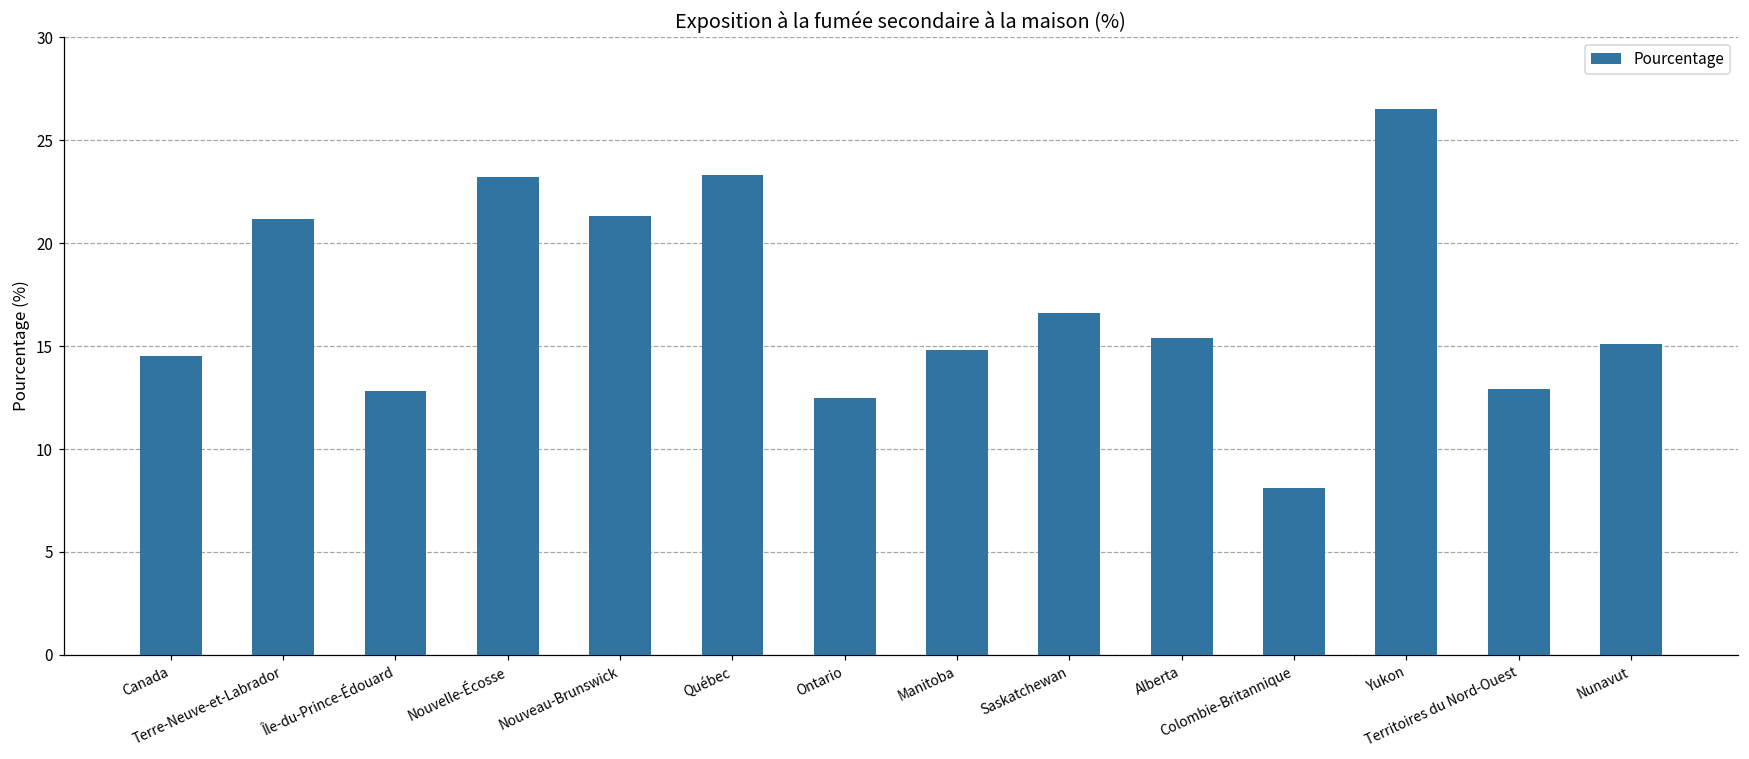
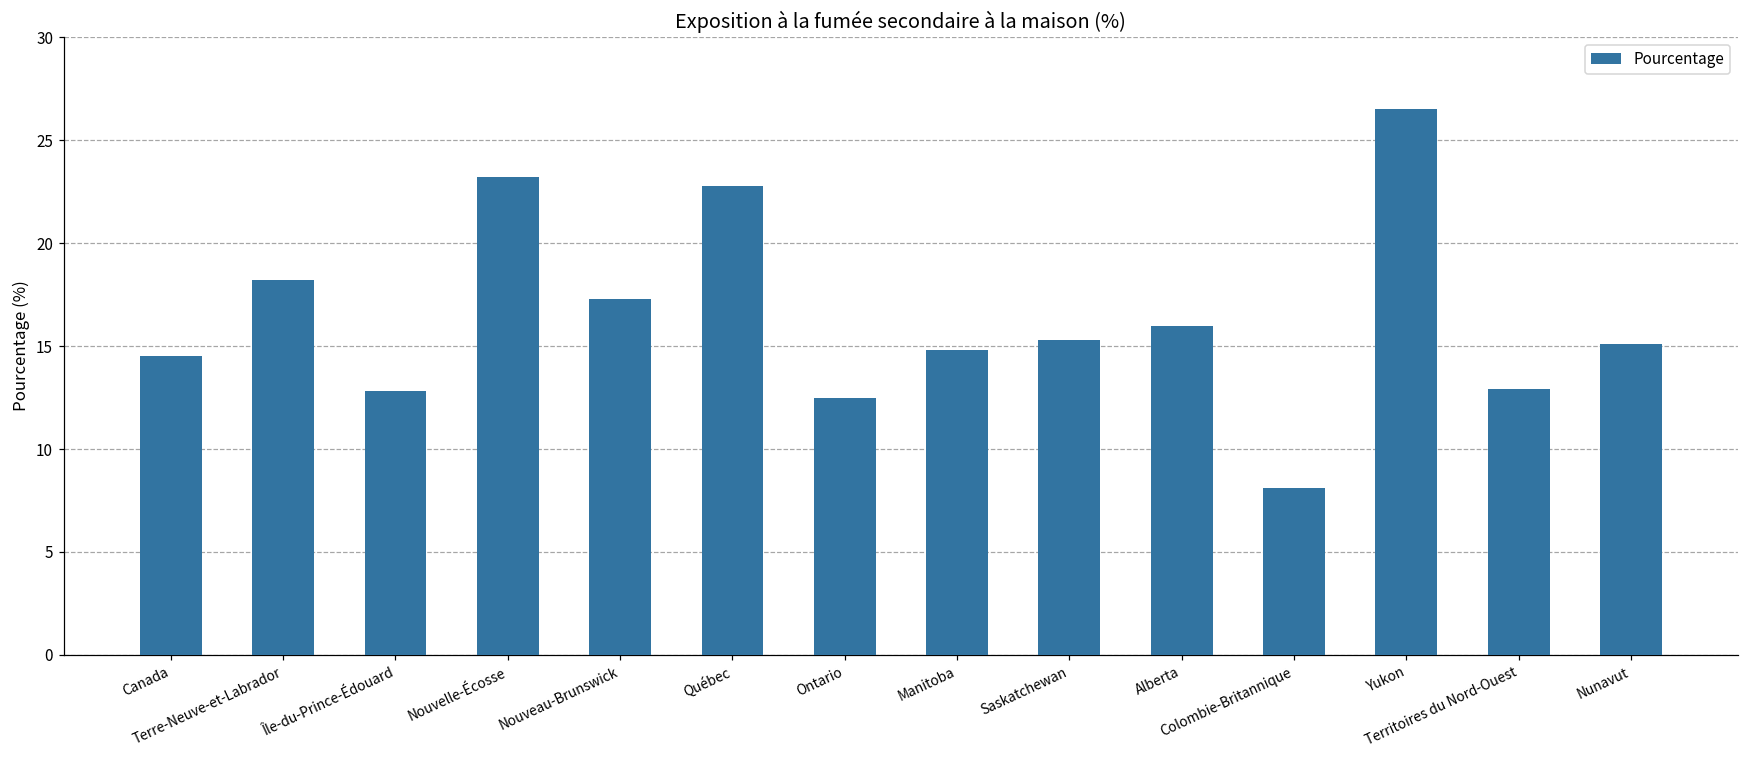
Terre-Neuve-et-Labrador: 21.2 -> 18.2
Nouveau-Brunswick: 21.3 -> 17.3
Québec: 23.3 -> 22.8
Saskatchewan: 16.6 -> 15.3
Alberta: 15.4 -> 16.0
